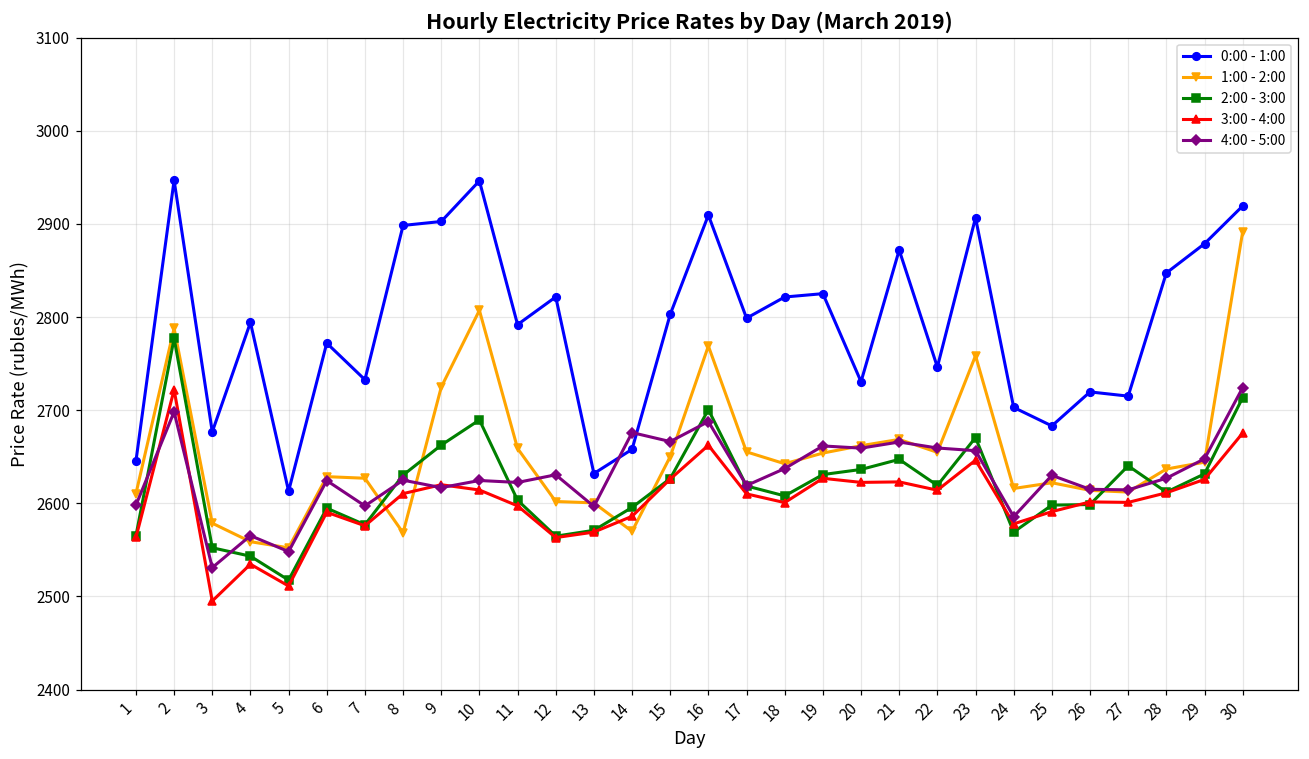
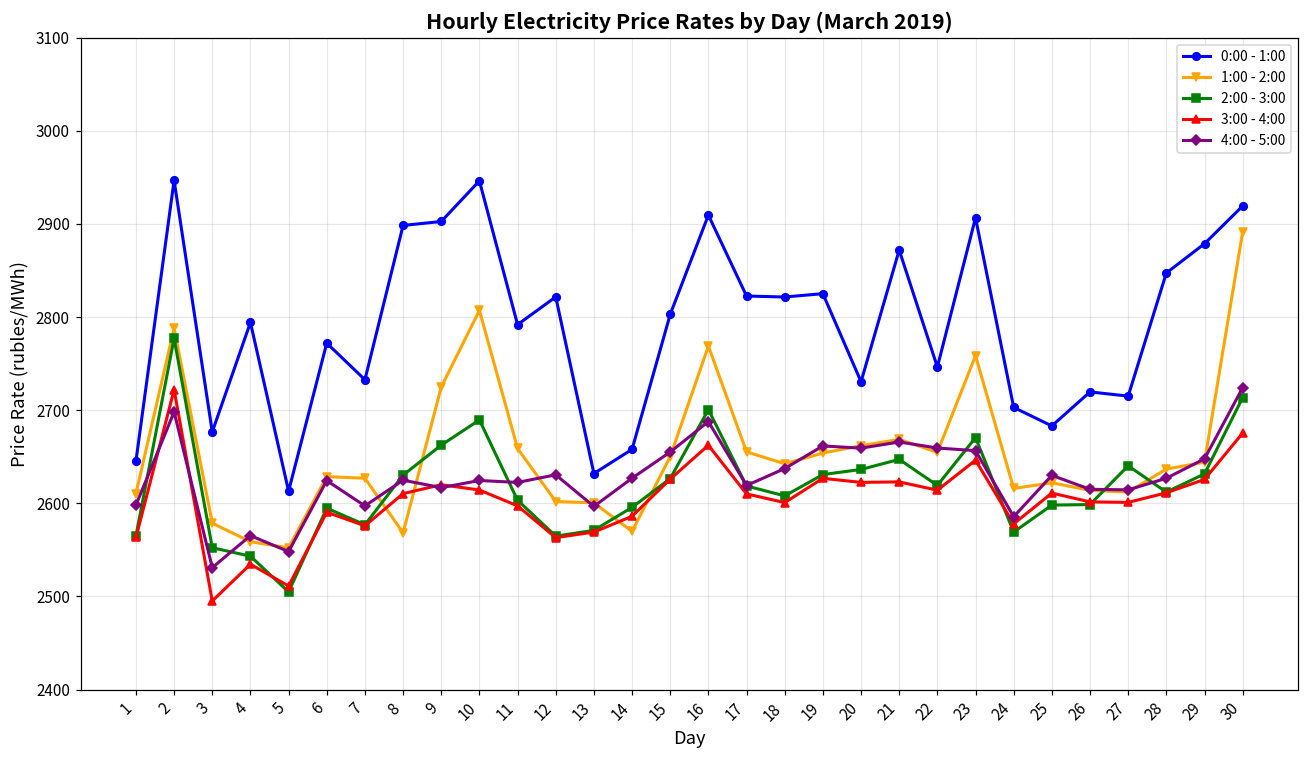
2:00 - 3:00, 5: 2520 -> 2500
4:00 - 5:00, 14: 2680 -> 2630
4:00 - 5:00, 15: 2670 -> 2660
0:00 - 1:00, 17: 2800 -> 2820
3:00 - 4:00, 25: 2590 -> 2610
